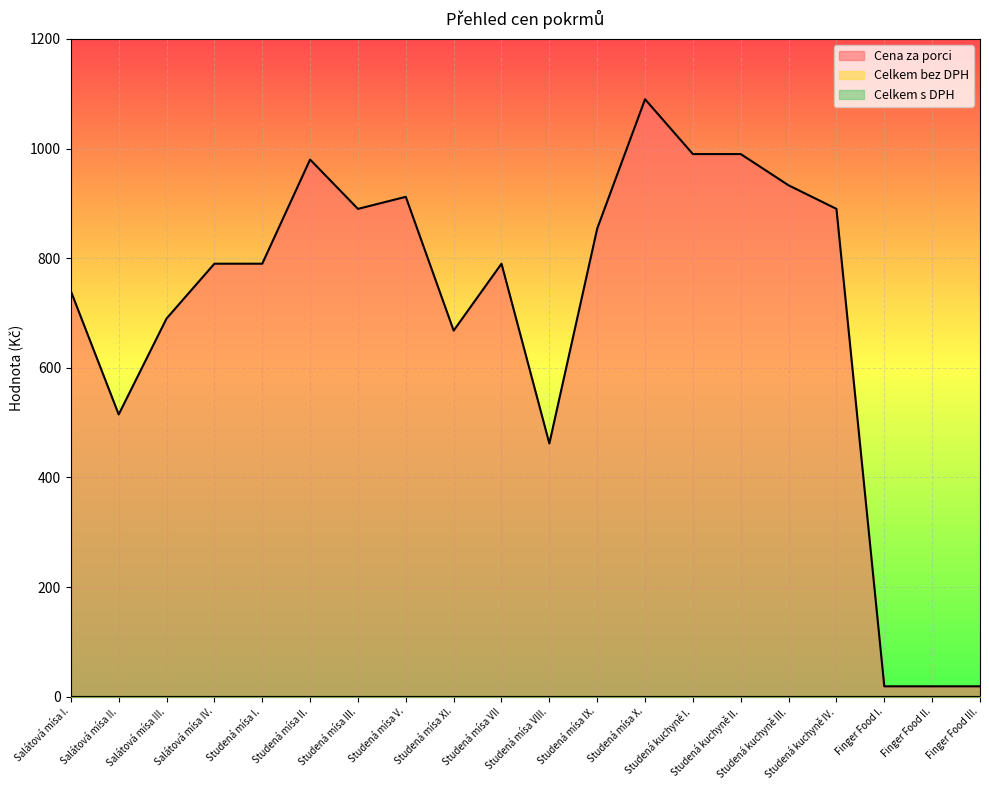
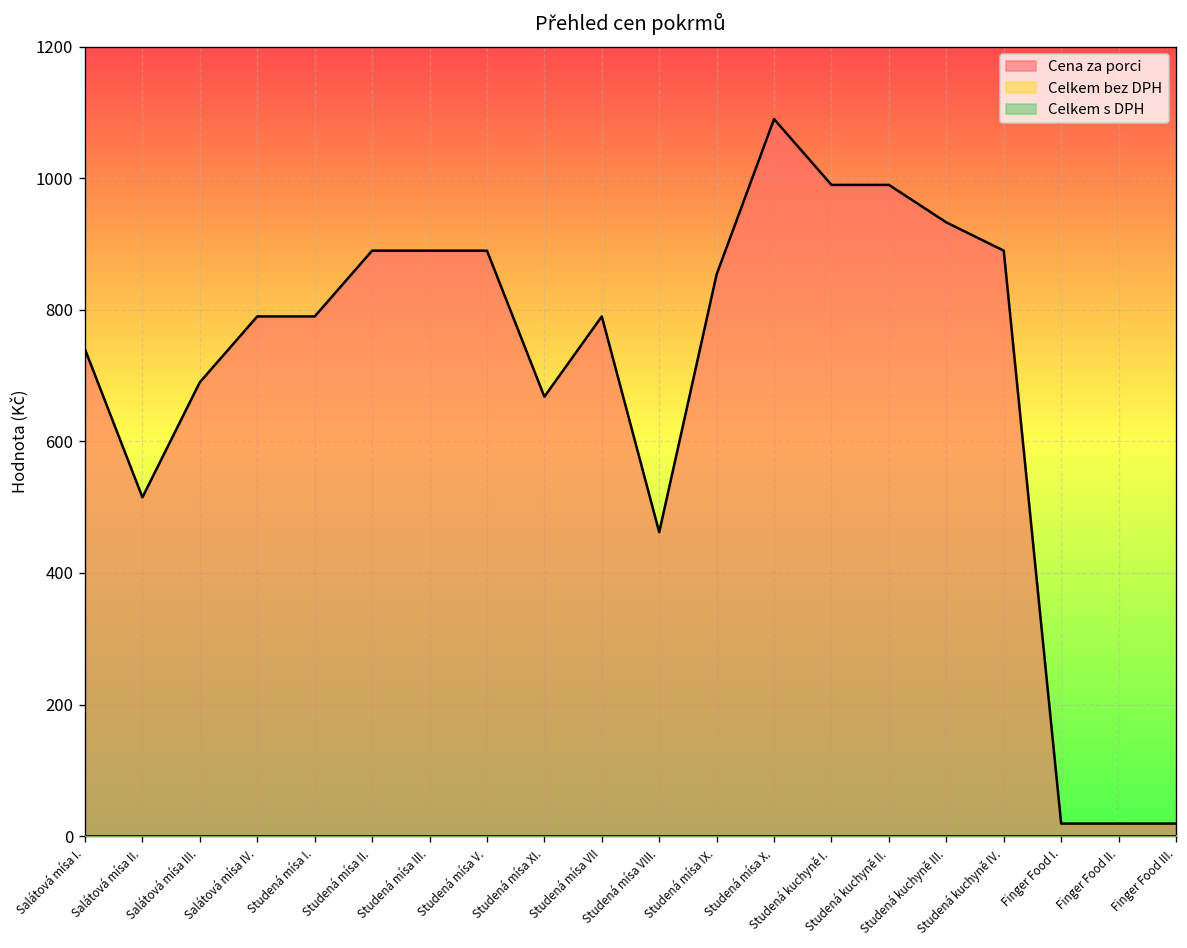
Cena za porci, Studená mísa II.: 980 -> 890
Cena za porci, Studená mísa V.: 910 -> 890
